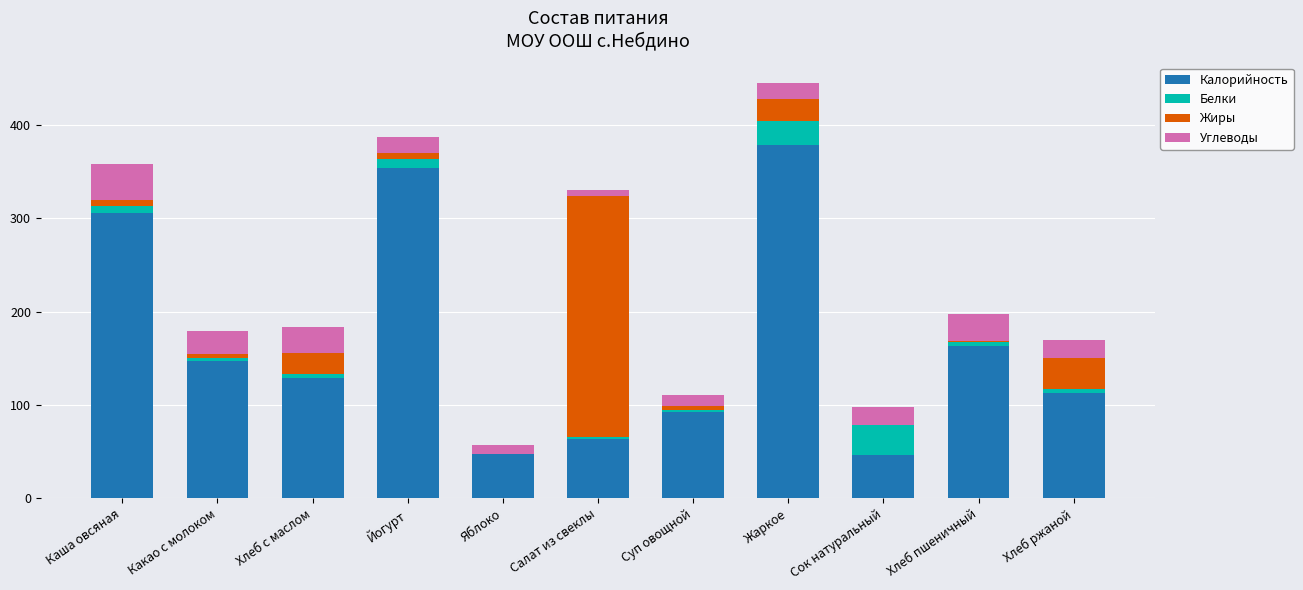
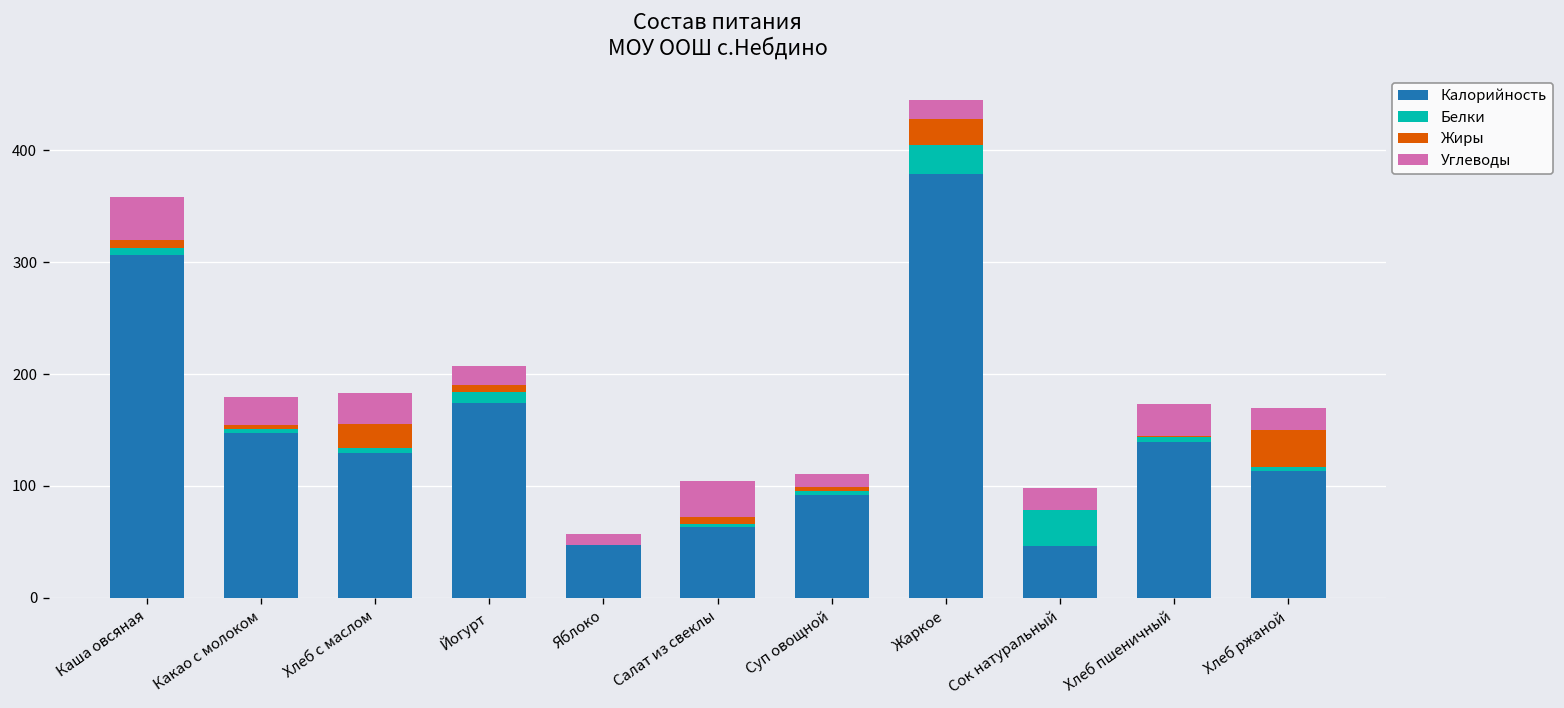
Калорийность, Йогурт: 350 -> 170
Жиры, Салат из свеклы: 260 -> 10
Углеводы, Салат из свеклы: 10 -> 30
Калорийность, Хлеб пшеничный: 160 -> 140
